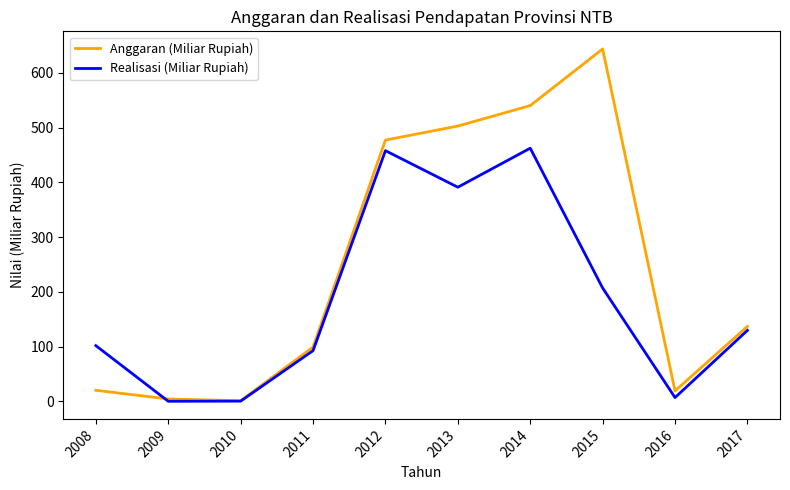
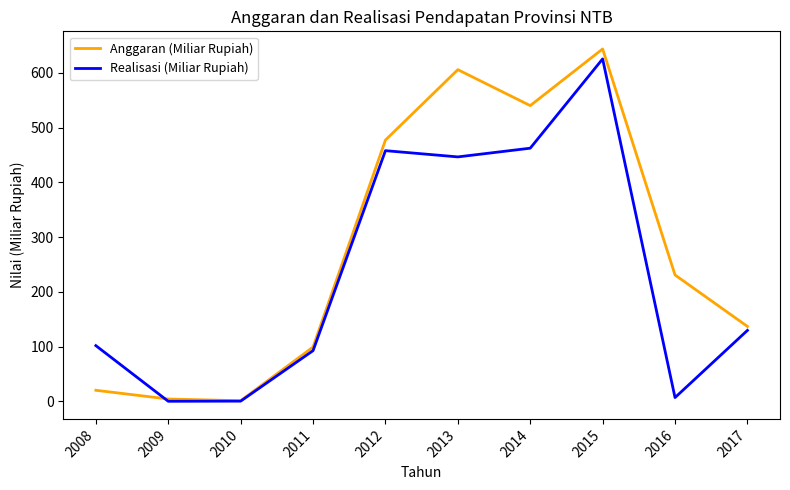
Anggaran (Miliar Rupiah), 2013: 500 -> 610
Realisasi (Miliar Rupiah), 2013: 390 -> 450
Realisasi (Miliar Rupiah), 2015: 210 -> 630
Anggaran (Miliar Rupiah), 2016: 20 -> 230
